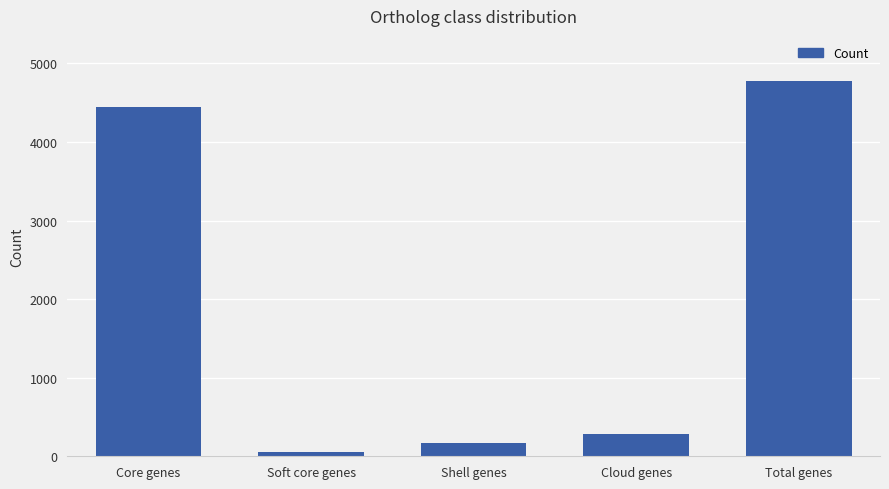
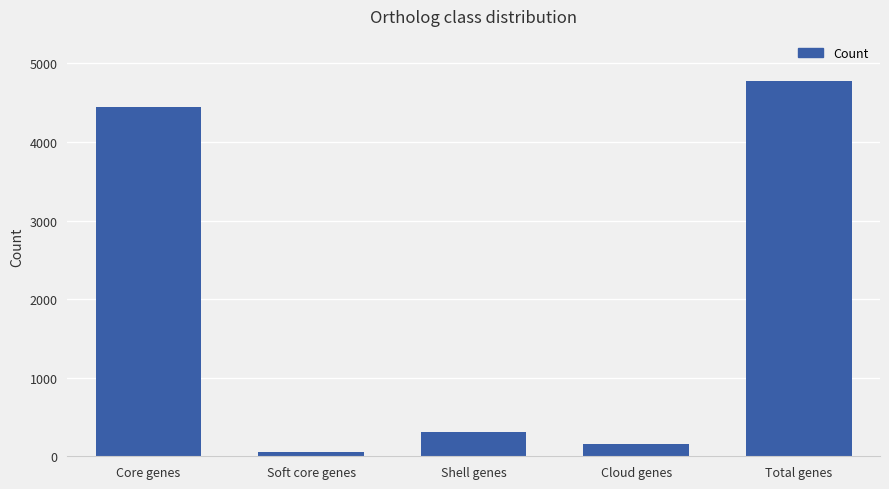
Shell genes: 200 -> 300
Cloud genes: 300 -> 200
